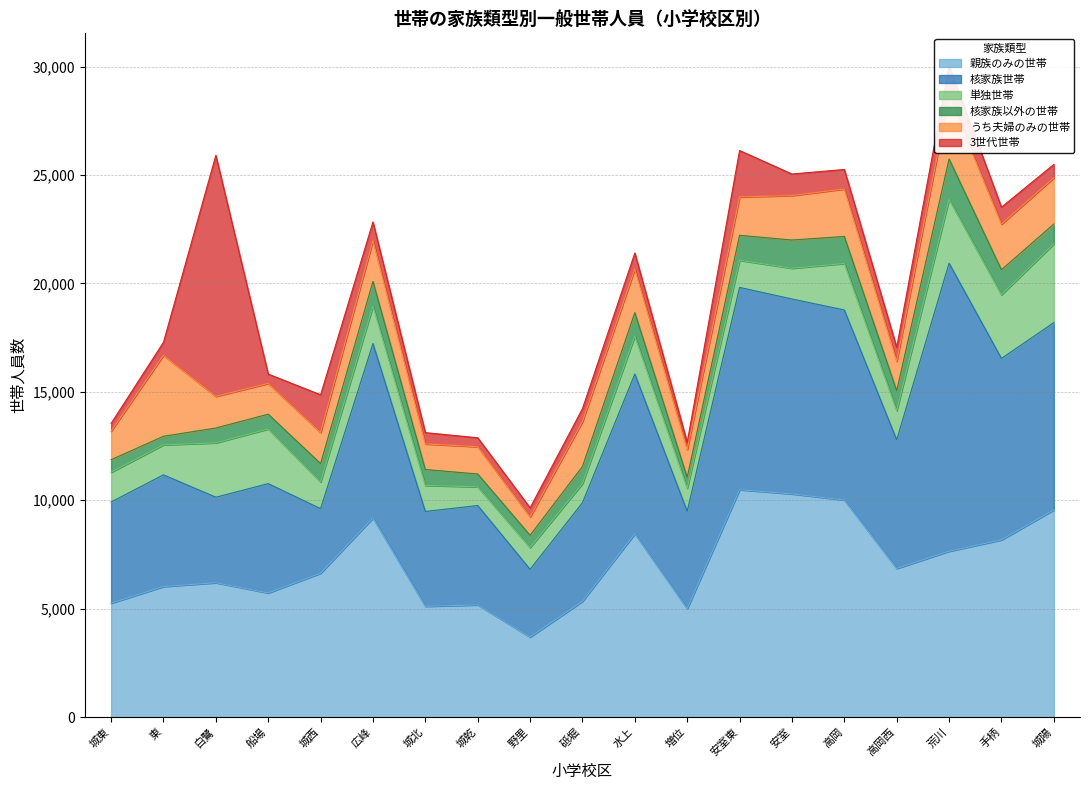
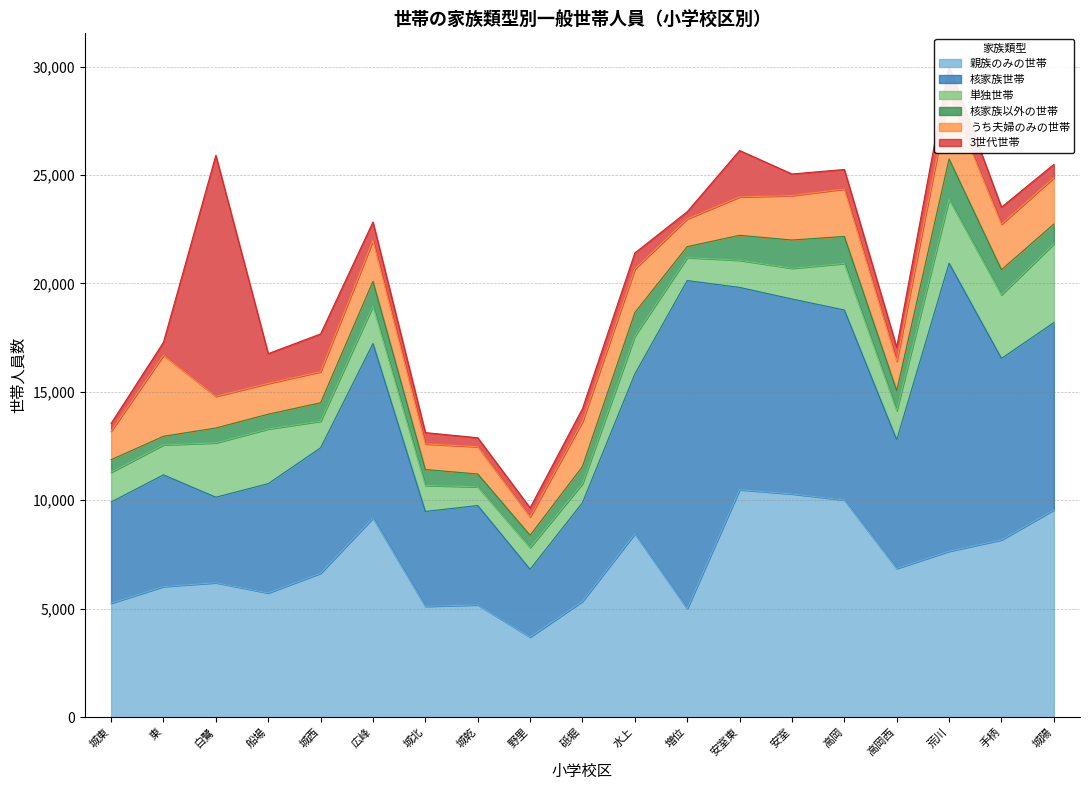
3世代世帯, 船場: 400 -> 1,400
核家族世帯, 城西: 3,000 -> 5,800
核家族世帯, 増位: 4,500 -> 15,100
